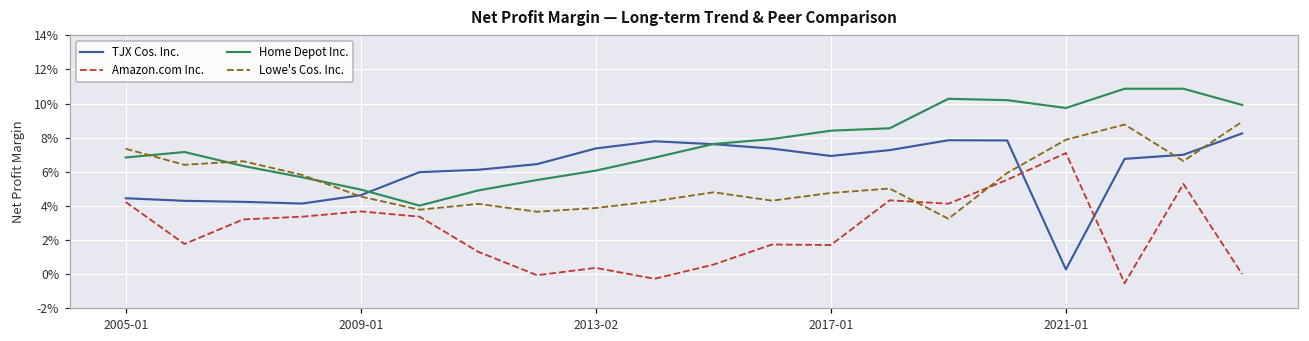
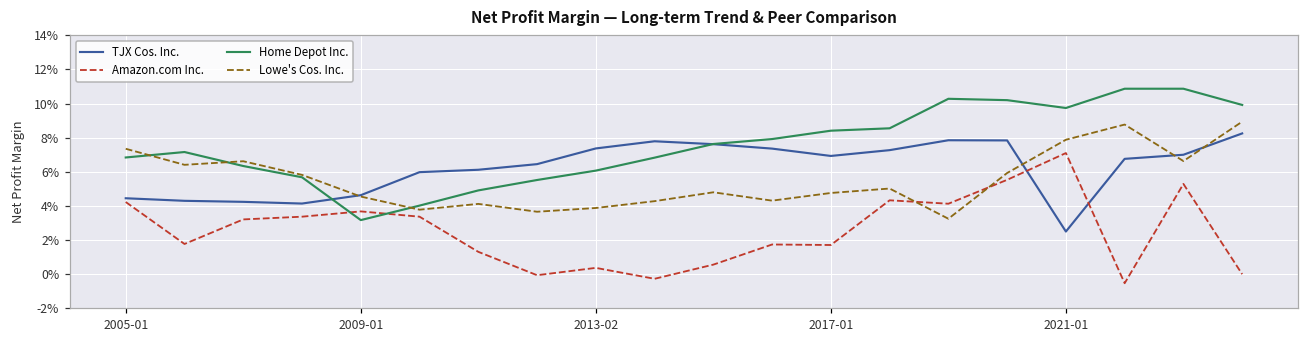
Home Depot Inc., 2009-01: 5.0% -> 3.2%
TJX Cos. Inc., 2021-01: 0.3% -> 2.5%
